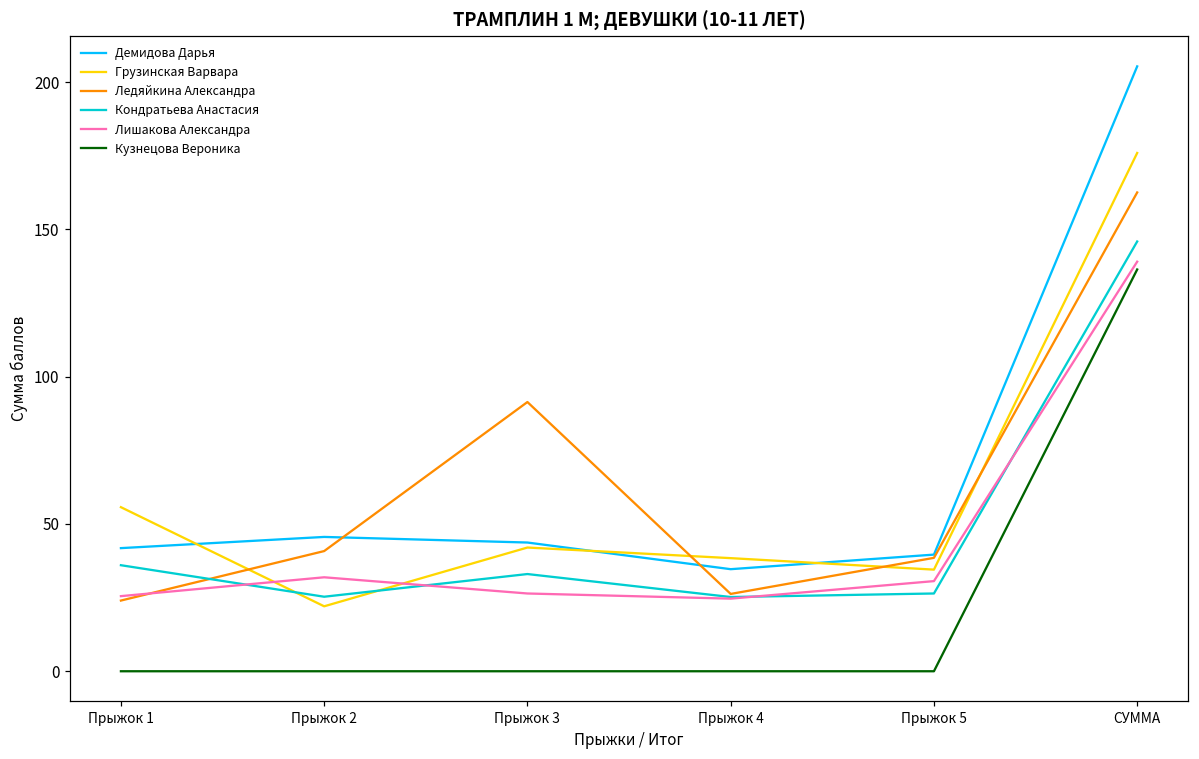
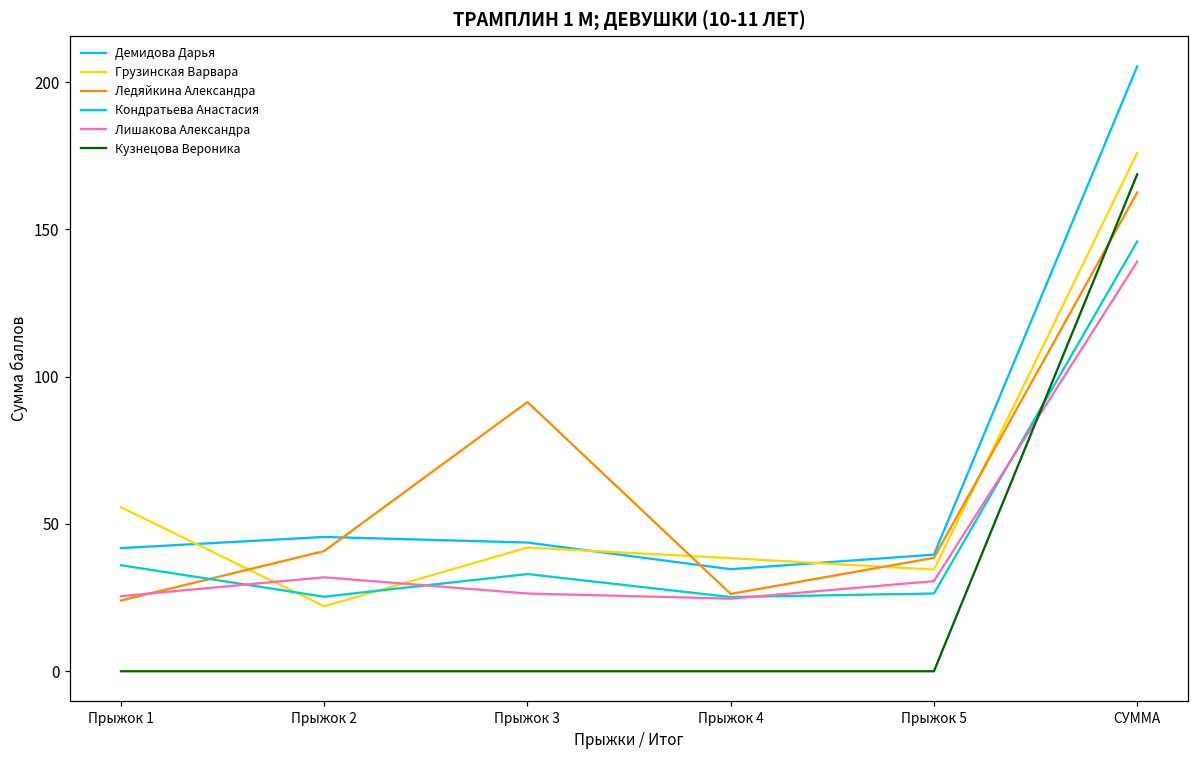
Кузнецова Вероника, СУММА: 136 -> 169
